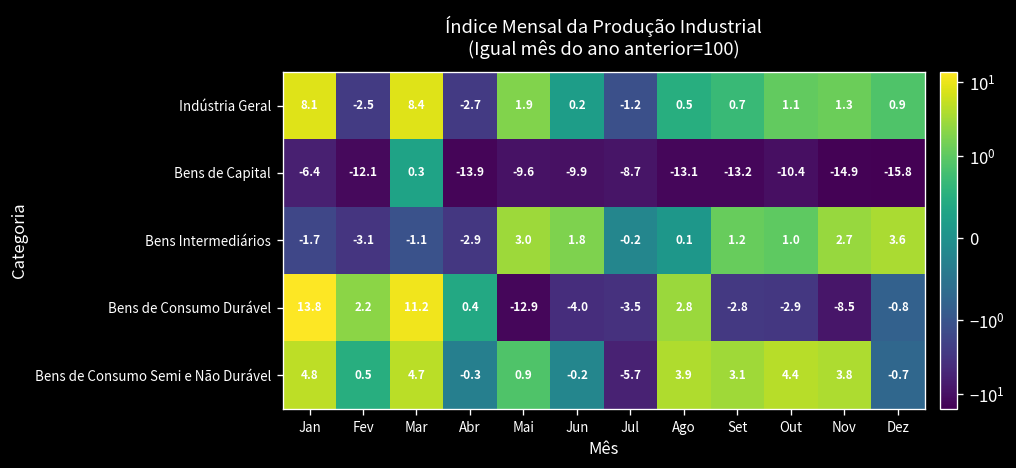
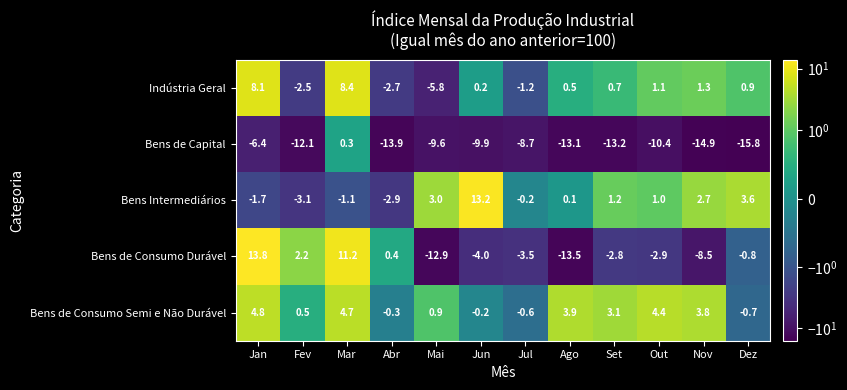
Indústria Geral, Mai: 1.9 -> -5.8
Bens Intermediários, Jun: 1.8 -> 13.2
Bens de Consumo Durável, Ago: 2.8 -> -13.5
Bens de Consumo Semi e Não Durável, Jul: -5.7 -> -0.6
